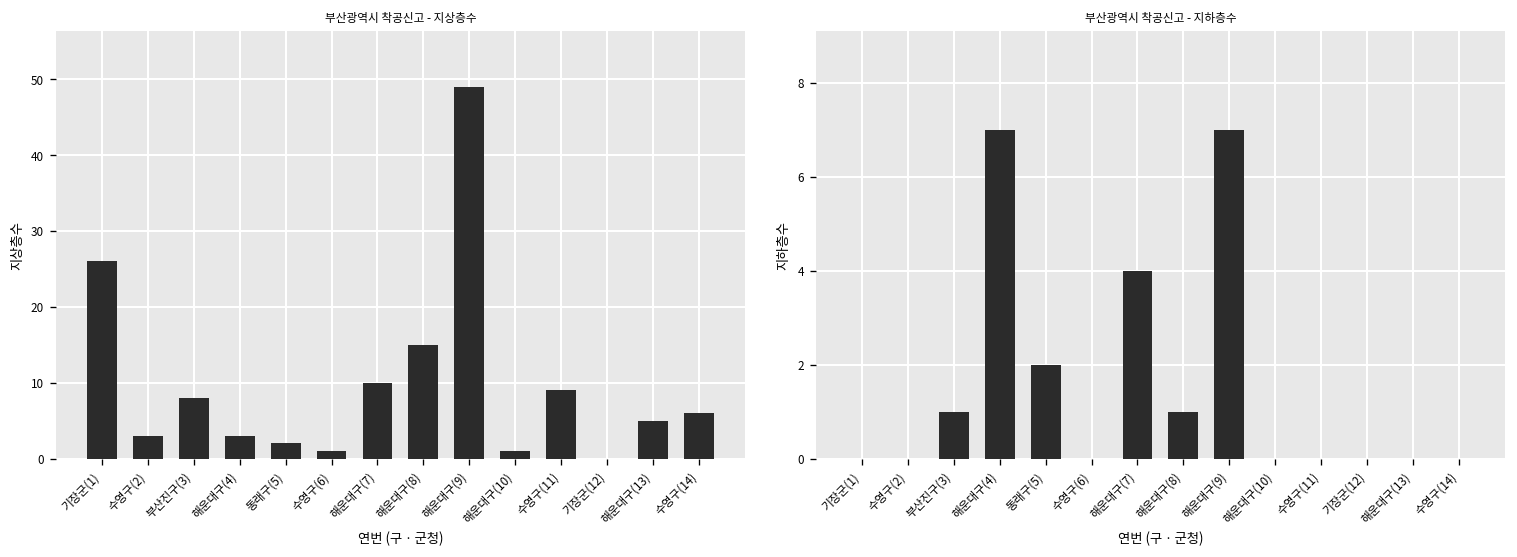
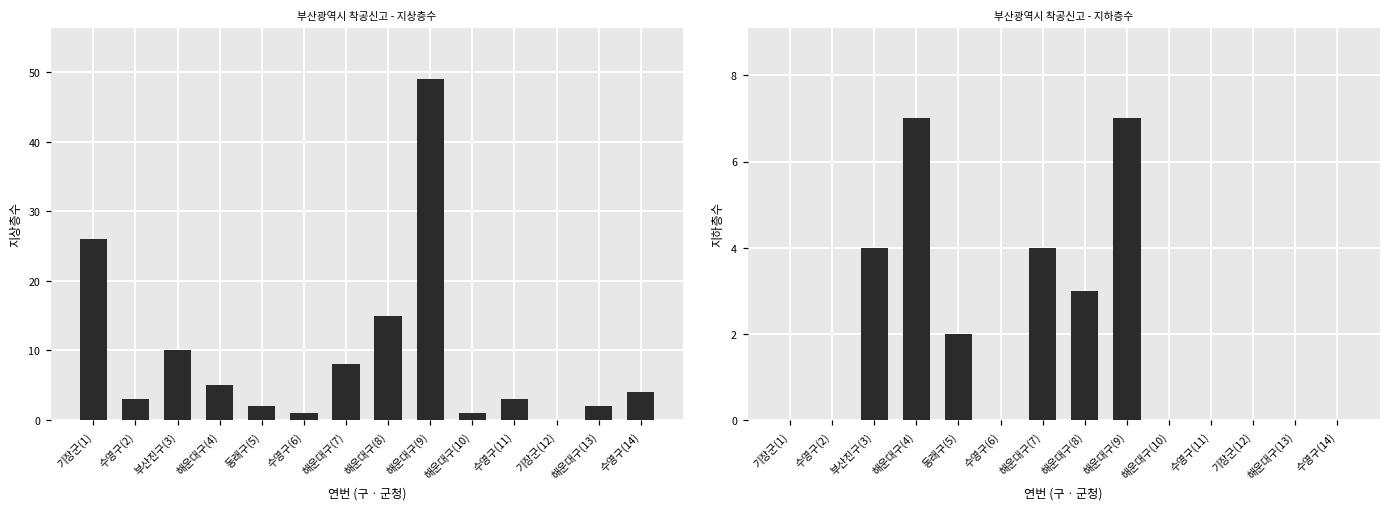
부산광역시 착공신고 - 지상층수, 부산진구(3): 8 -> 10
부산광역시 착공신고 - 지상층수, 해운대구(4): 3 -> 5
부산광역시 착공신고 - 지상층수, 해운대구(7): 10 -> 8
부산광역시 착공신고 - 지상층수, 수영구(11): 9 -> 3
부산광역시 착공신고 - 지상층수, 해운대구(13): 5 -> 2
부산광역시 착공신고 - 지상층수, 수영구(14): 6 -> 4
부산광역시 착공신고 - 지하층수, 부산진구(3): 1 -> 4
부산광역시 착공신고 - 지하층수, 해운대구(8): 1 -> 3
